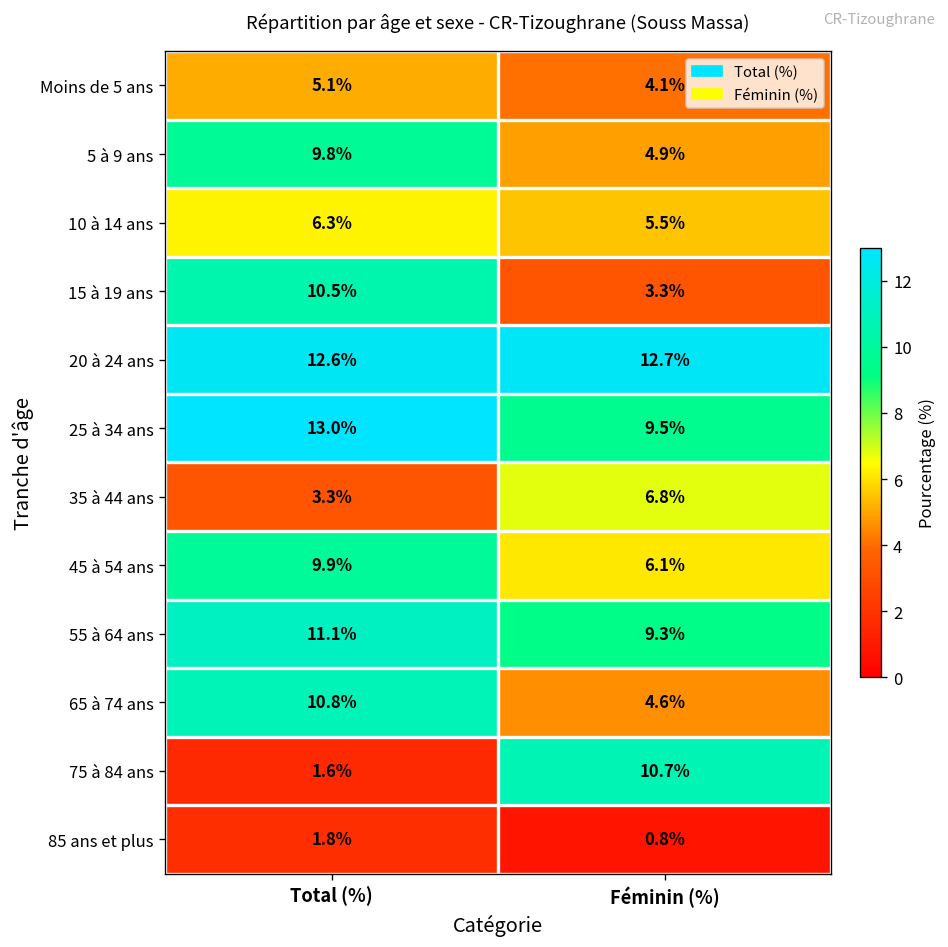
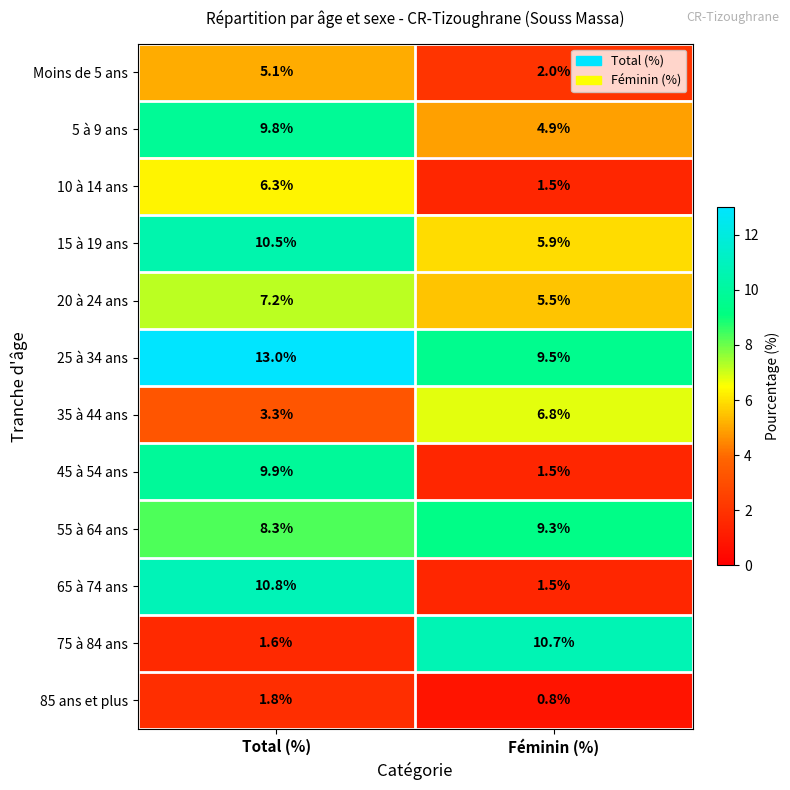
Moins de 5 ans, Féminin (%): 4.1% -> 2.0%
10 à 14 ans, Féminin (%): 5.5% -> 1.5%
15 à 19 ans, Féminin (%): 3.3% -> 5.9%
20 à 24 ans, Total (%): 12.6% -> 7.2%
20 à 24 ans, Féminin (%): 12.7% -> 5.5%
45 à 54 ans, Féminin (%): 6.1% -> 1.5%
55 à 64 ans, Total (%): 11.1% -> 8.3%
65 à 74 ans, Féminin (%): 4.6% -> 1.5%
